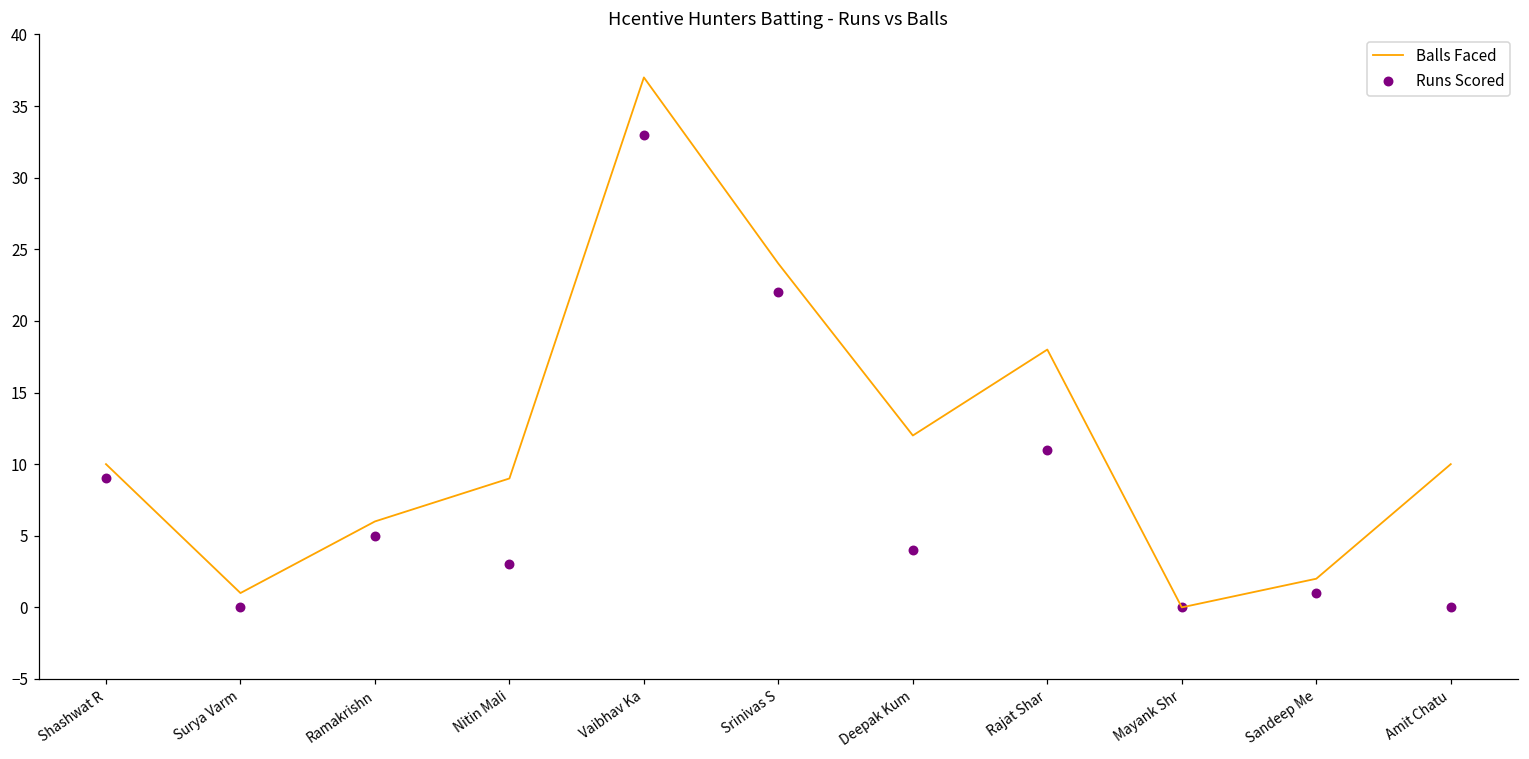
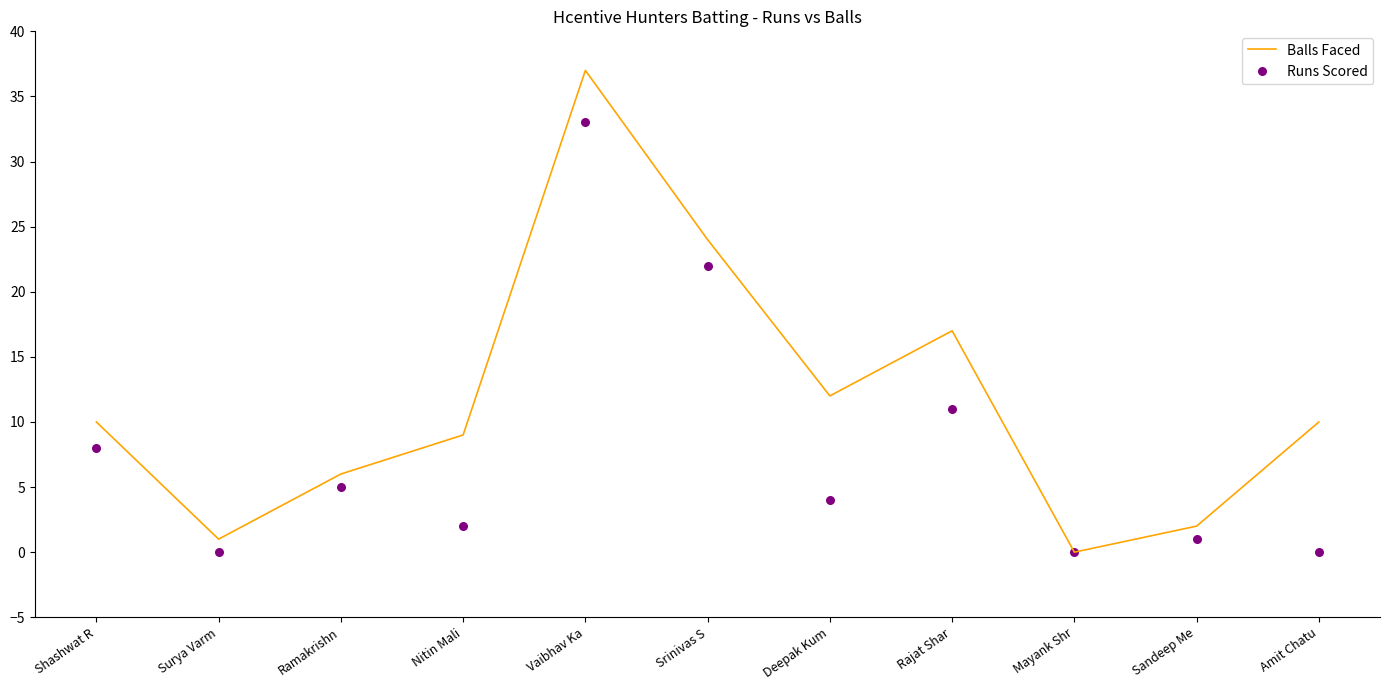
Runs Scored, Shashwat R: 9 -> 8
Runs Scored, Nitin Mali: 3 -> 2
Balls Faced, Rajat Shar: 18 -> 17
